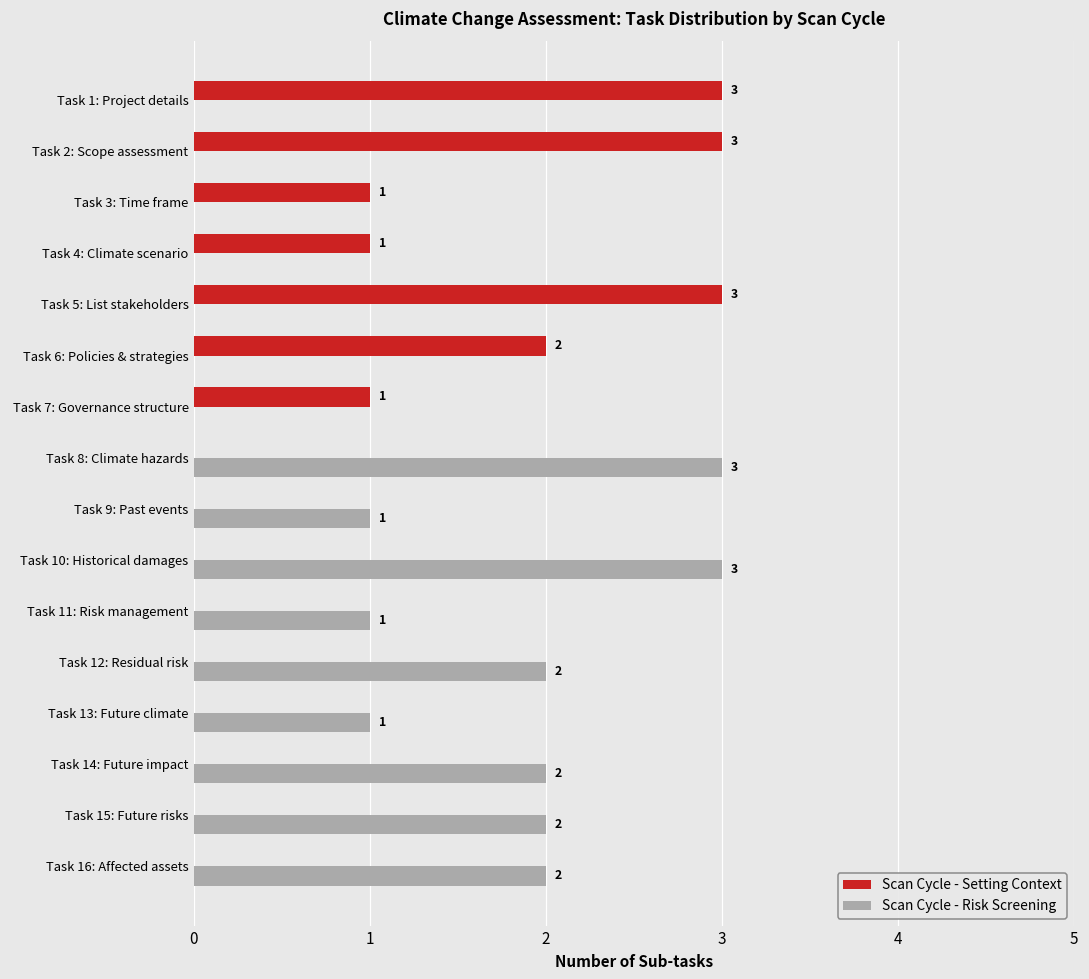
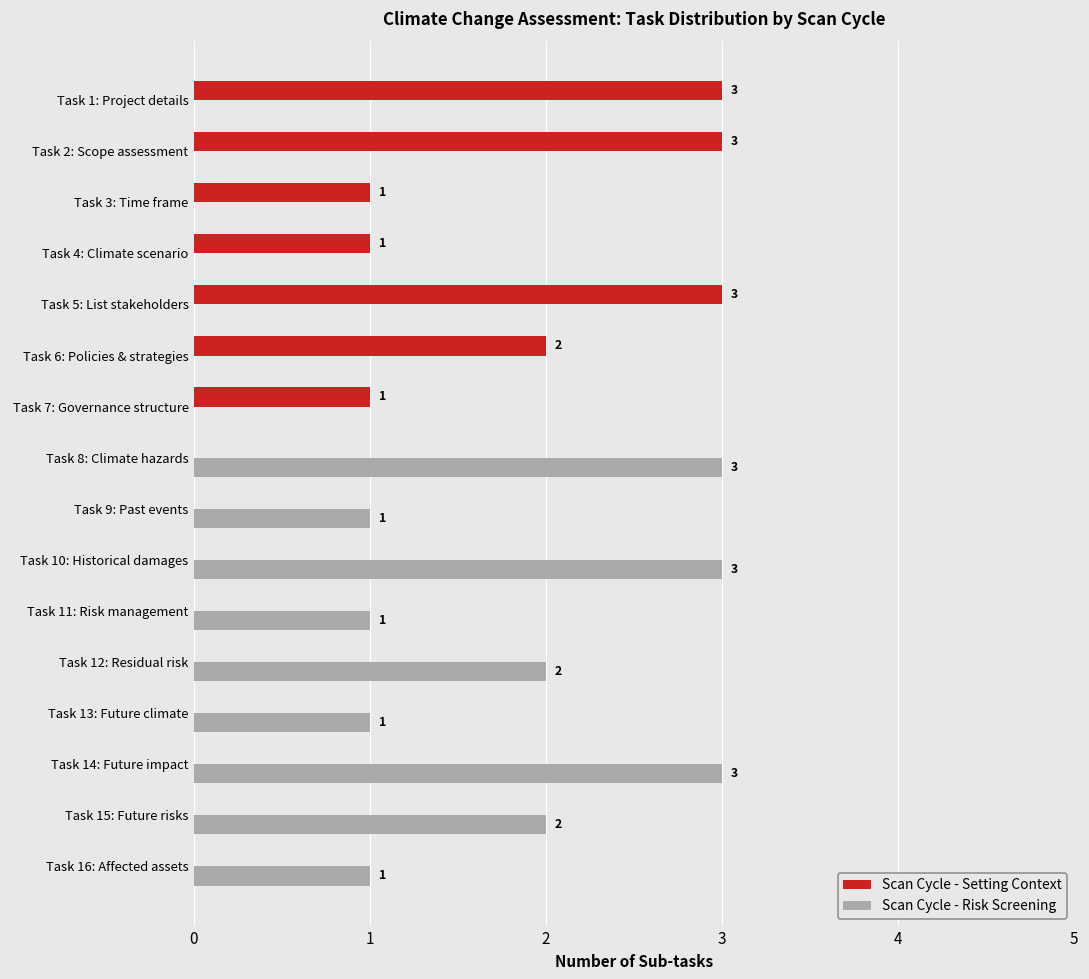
Scan Cycle - Risk Screening, Task 14: Future impact: 2 -> 3
Scan Cycle - Risk Screening, Task 16: Affected assets: 2 -> 1
